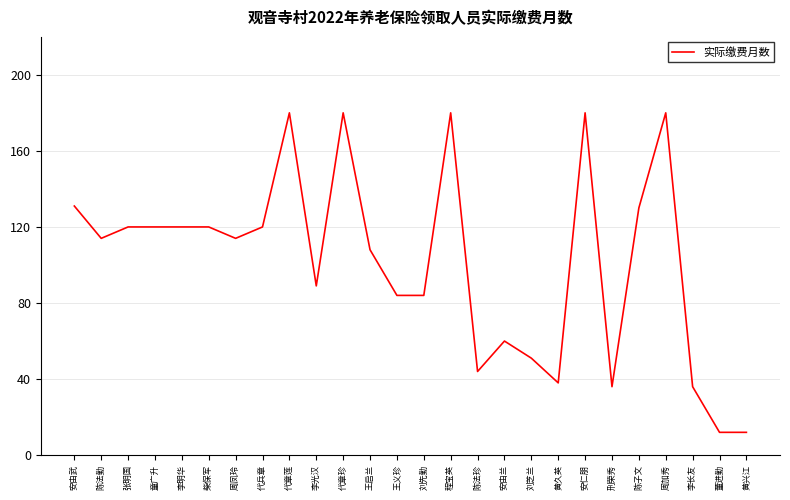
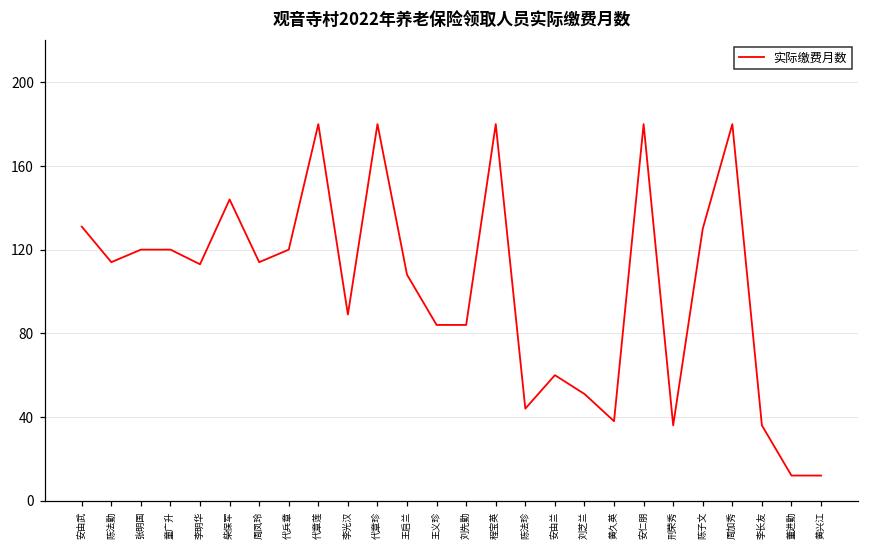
李明华: 120 -> 113
柴保军: 120 -> 144
